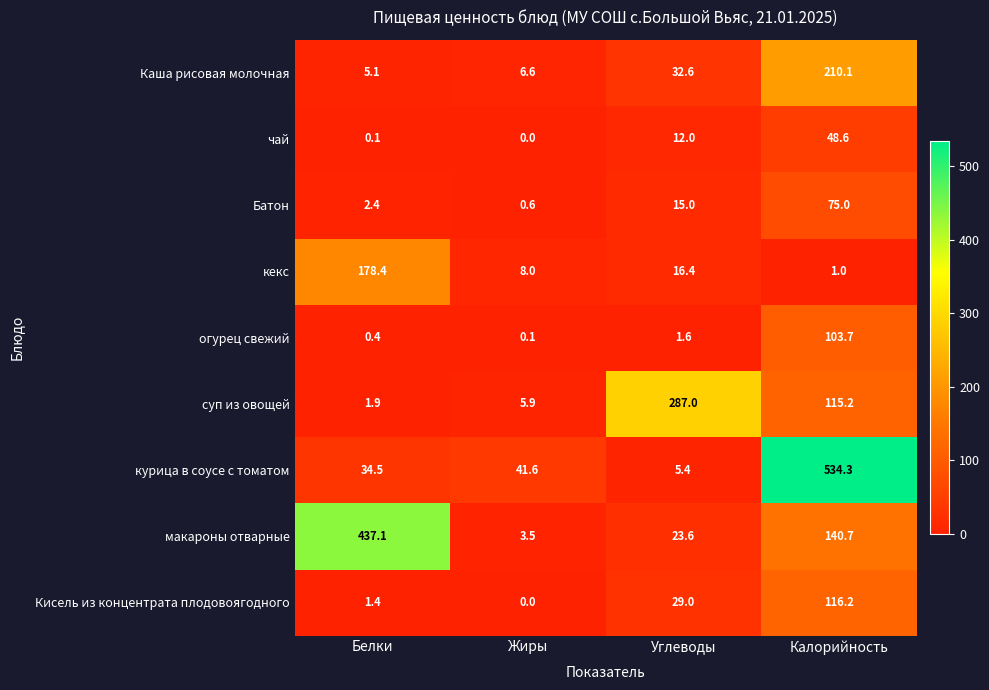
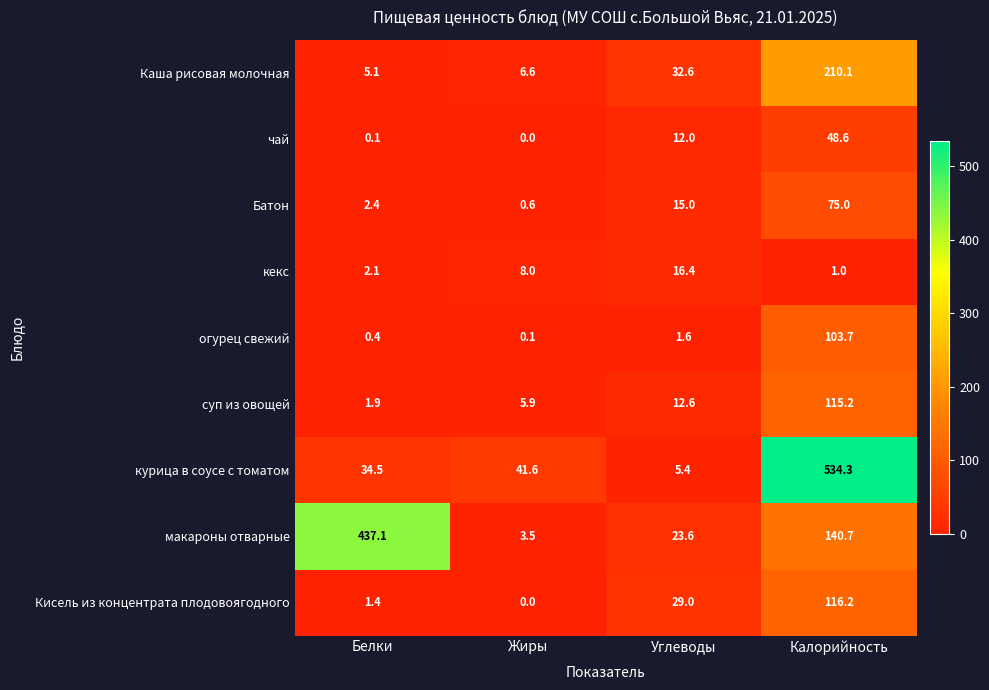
кекс, Белки: 178.4 -> 2.1
суп из овощей, Углеводы: 287.0 -> 12.6
